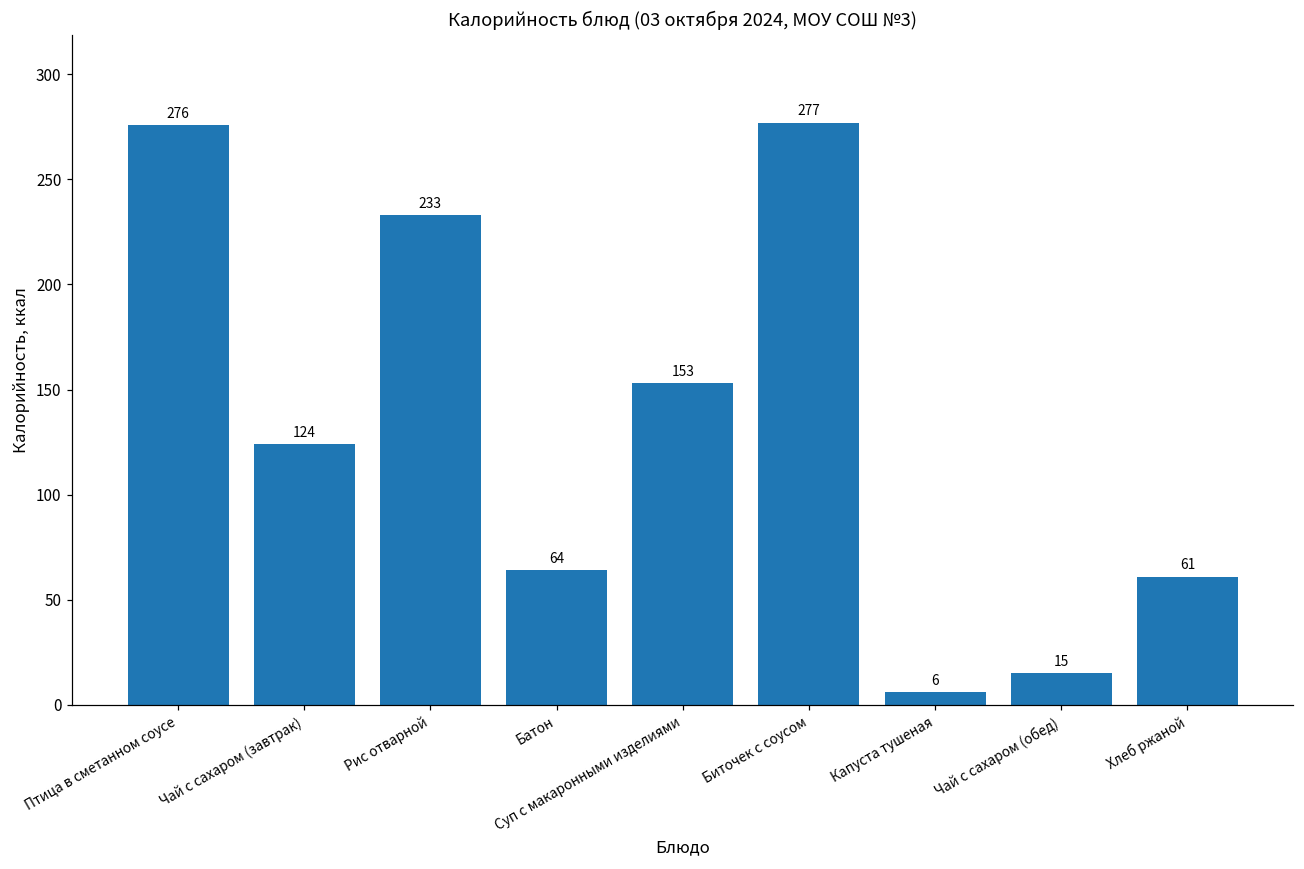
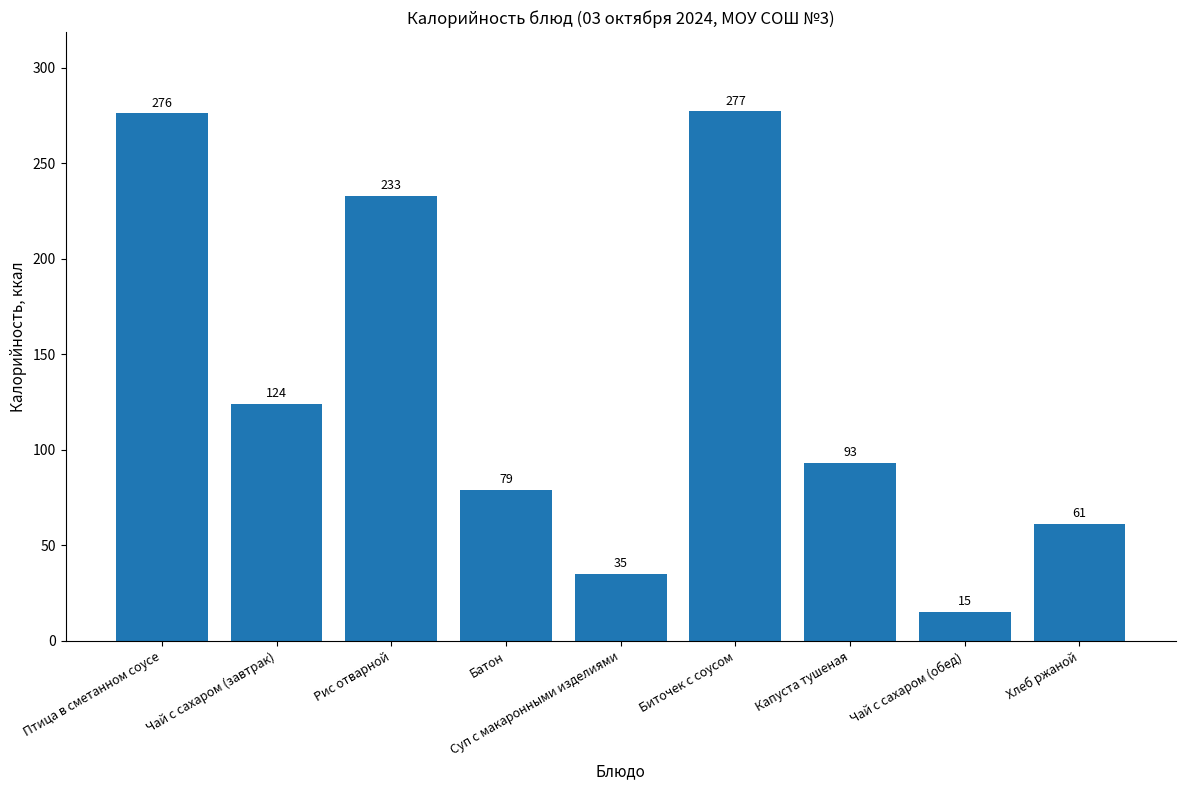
Батон: 64 -> 79
Суп с макаронными изделиями: 153 -> 35
Капуста тушеная: 6 -> 93
